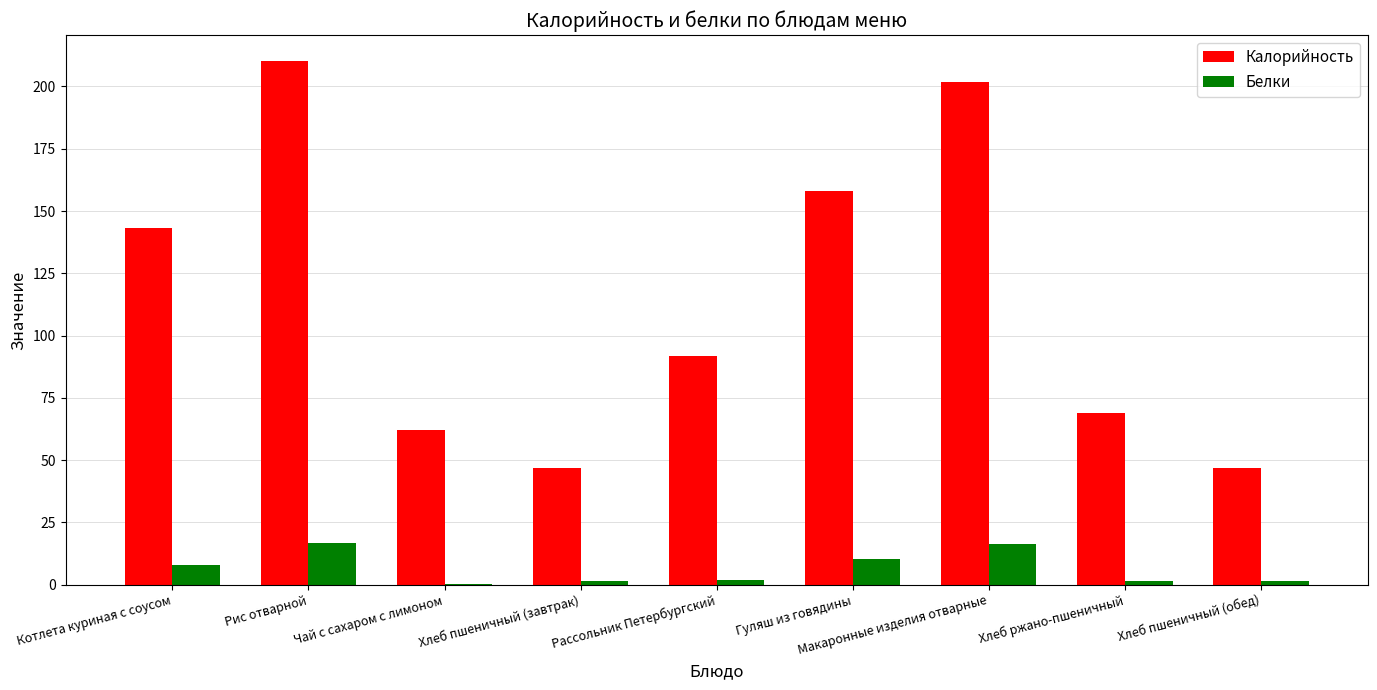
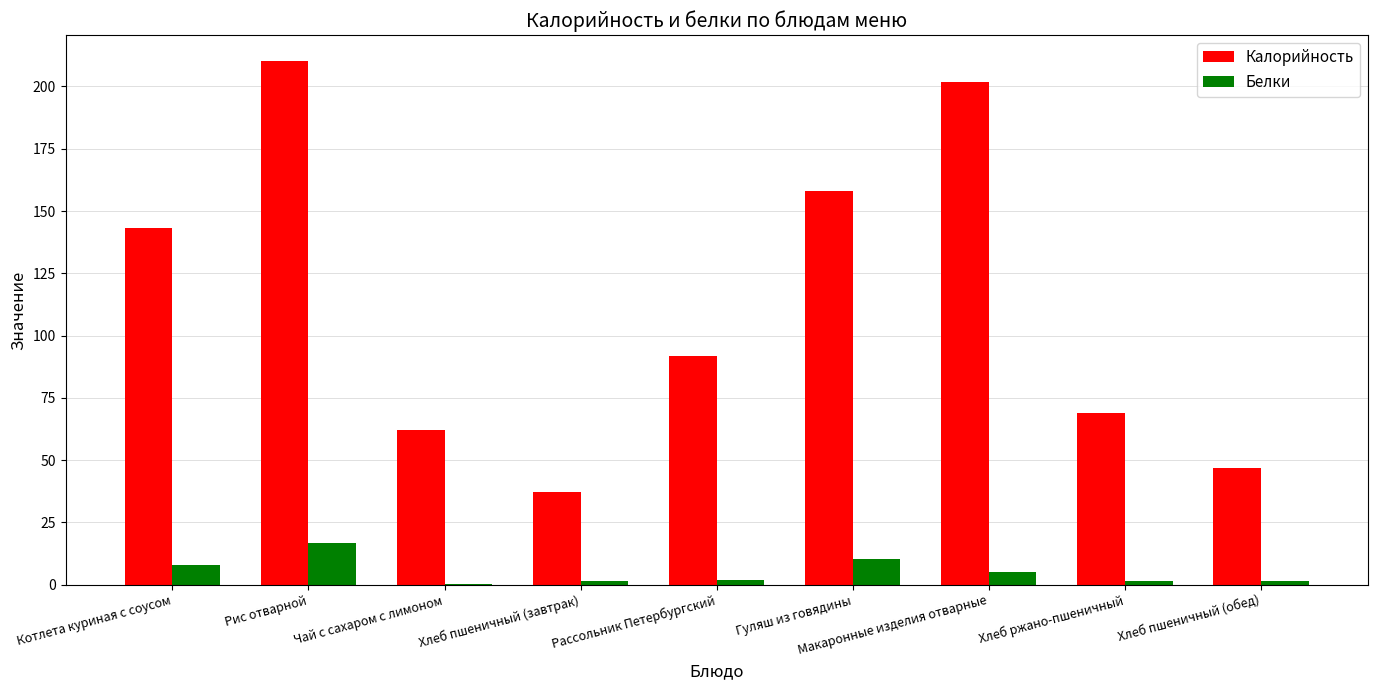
Калорийность, Хлеб пшеничный (завтрак): 47 -> 37
Белки, Макаронные изделия отварные: 16 -> 5
